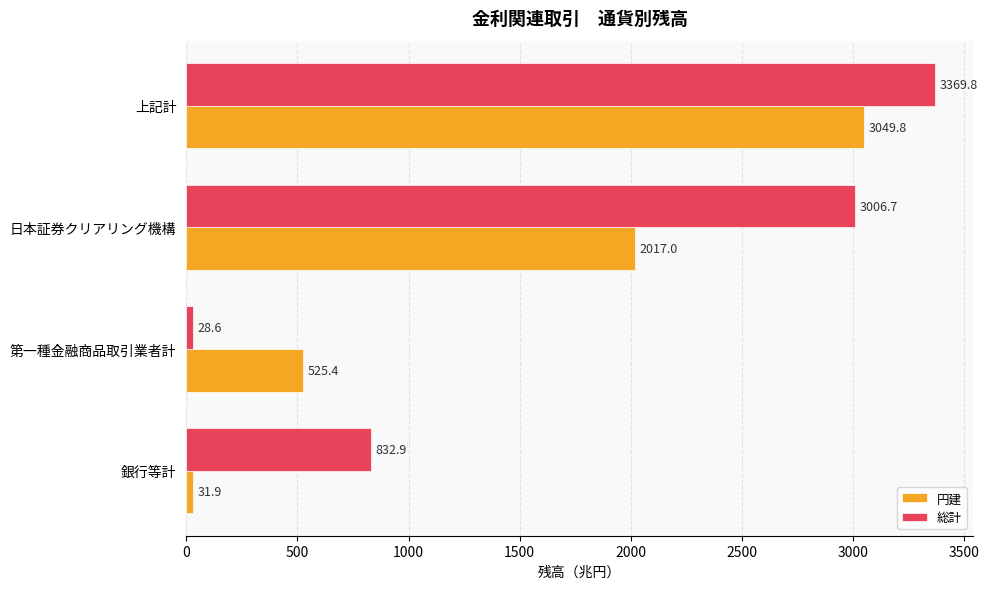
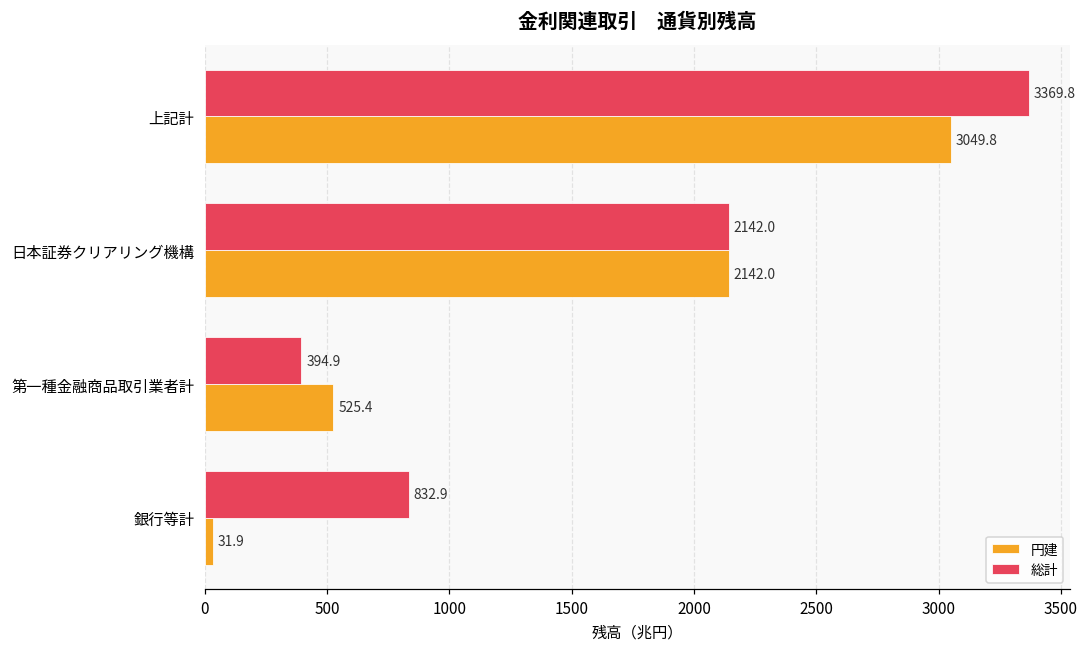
総計, 日本証券クリアリング機構: 3006.7 -> 2142.0
円建, 日本証券クリアリング機構: 2017.0 -> 2142.0
総計, 第一種金融商品取引業者計: 28.6 -> 394.9
